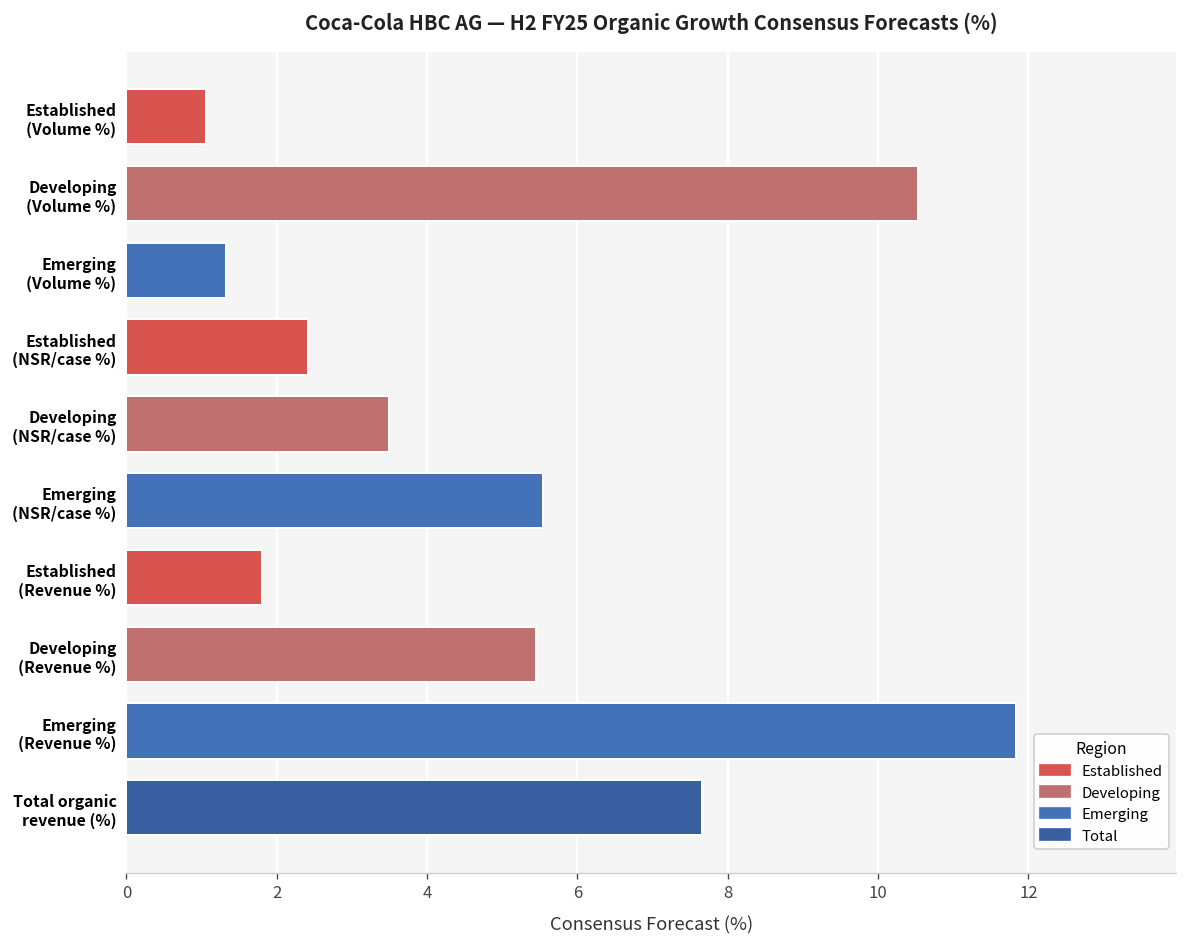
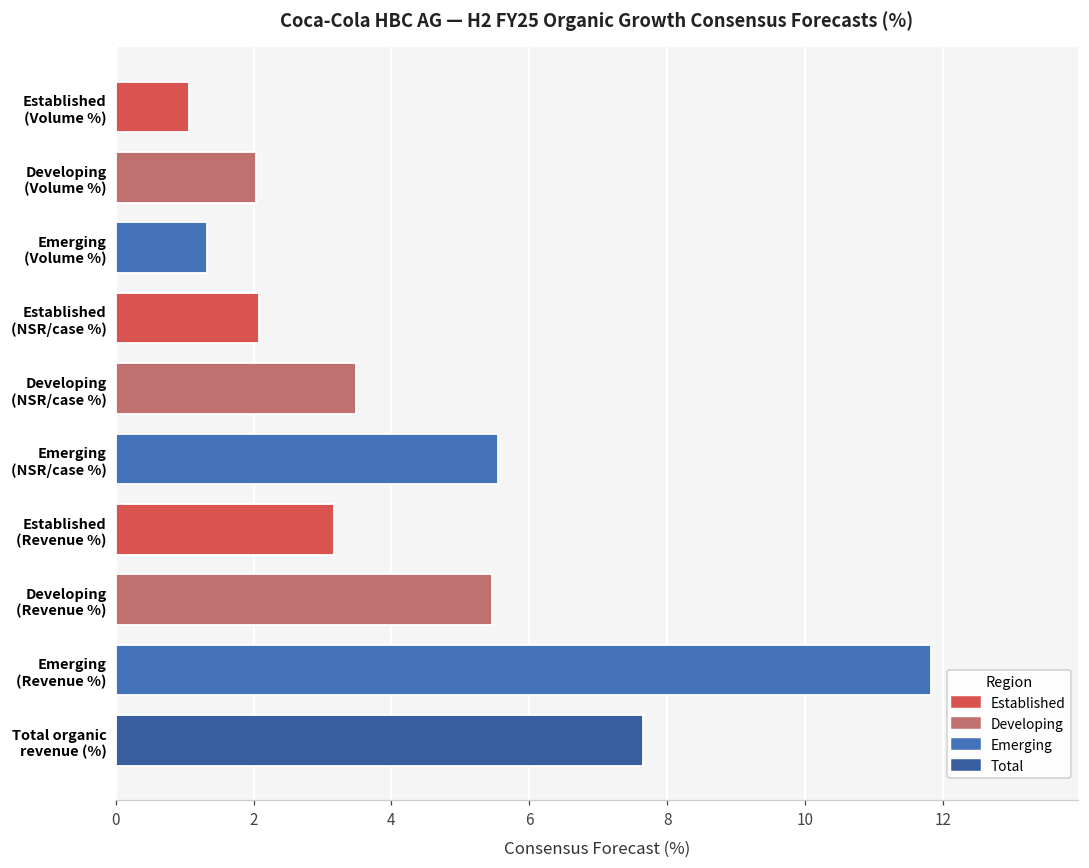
Developing (Volume %): 10.5 -> 2.0
Established (NSR/case %): 2.4 -> 2.1
Established (Revenue %): 1.8 -> 3.2
